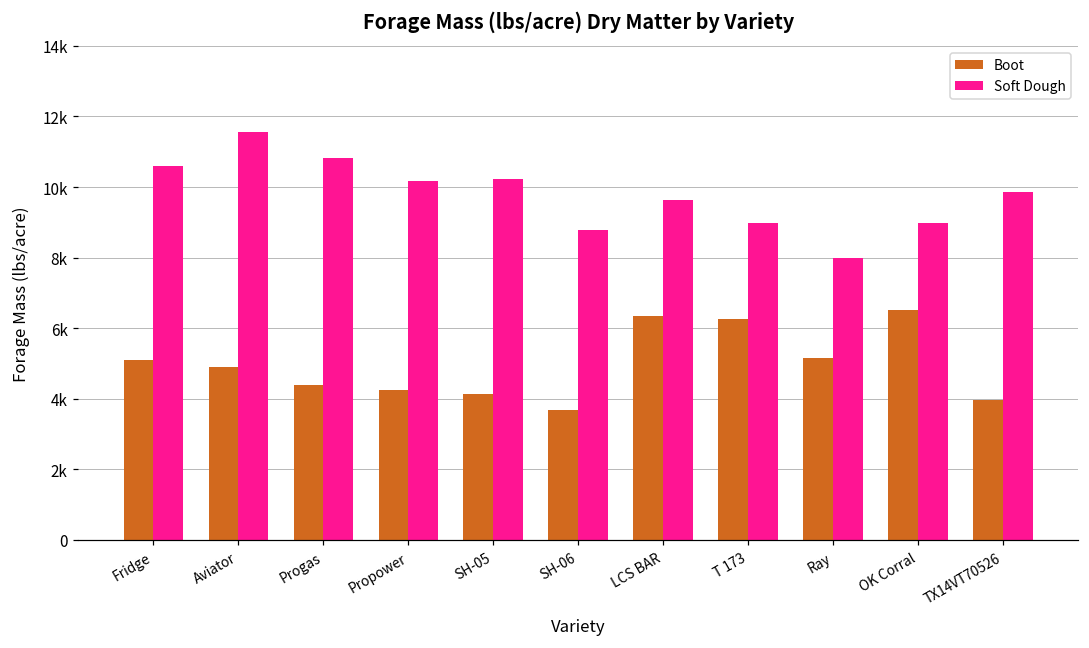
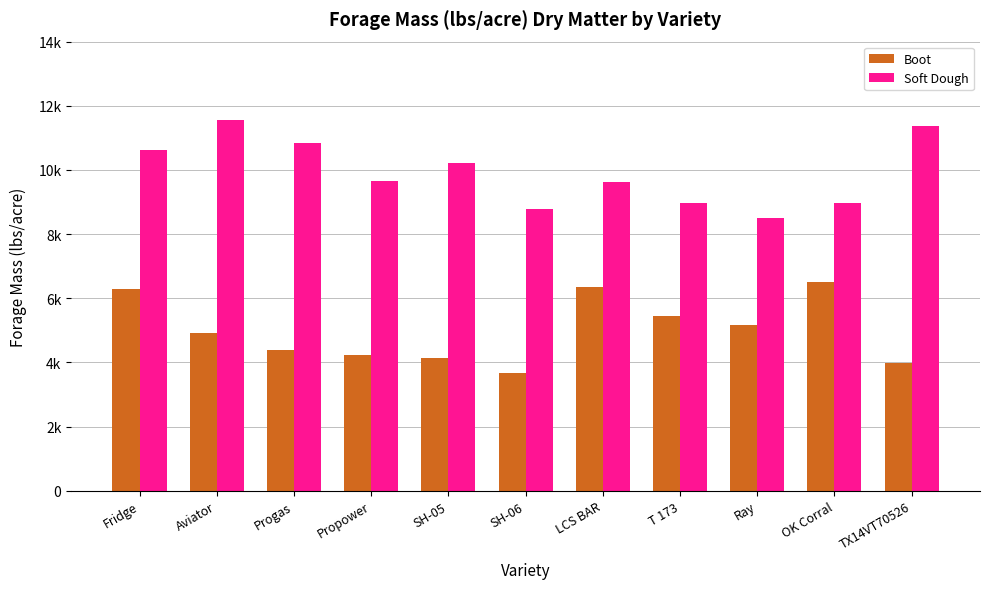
Boot, Fridge: 5100 -> 6300
Soft Dough, Propower: 10200 -> 9600
Boot, T 173: 6300 -> 5500
Soft Dough, Ray: 8000 -> 8500
Soft Dough, TX14VT70526: 9900 -> 11400
